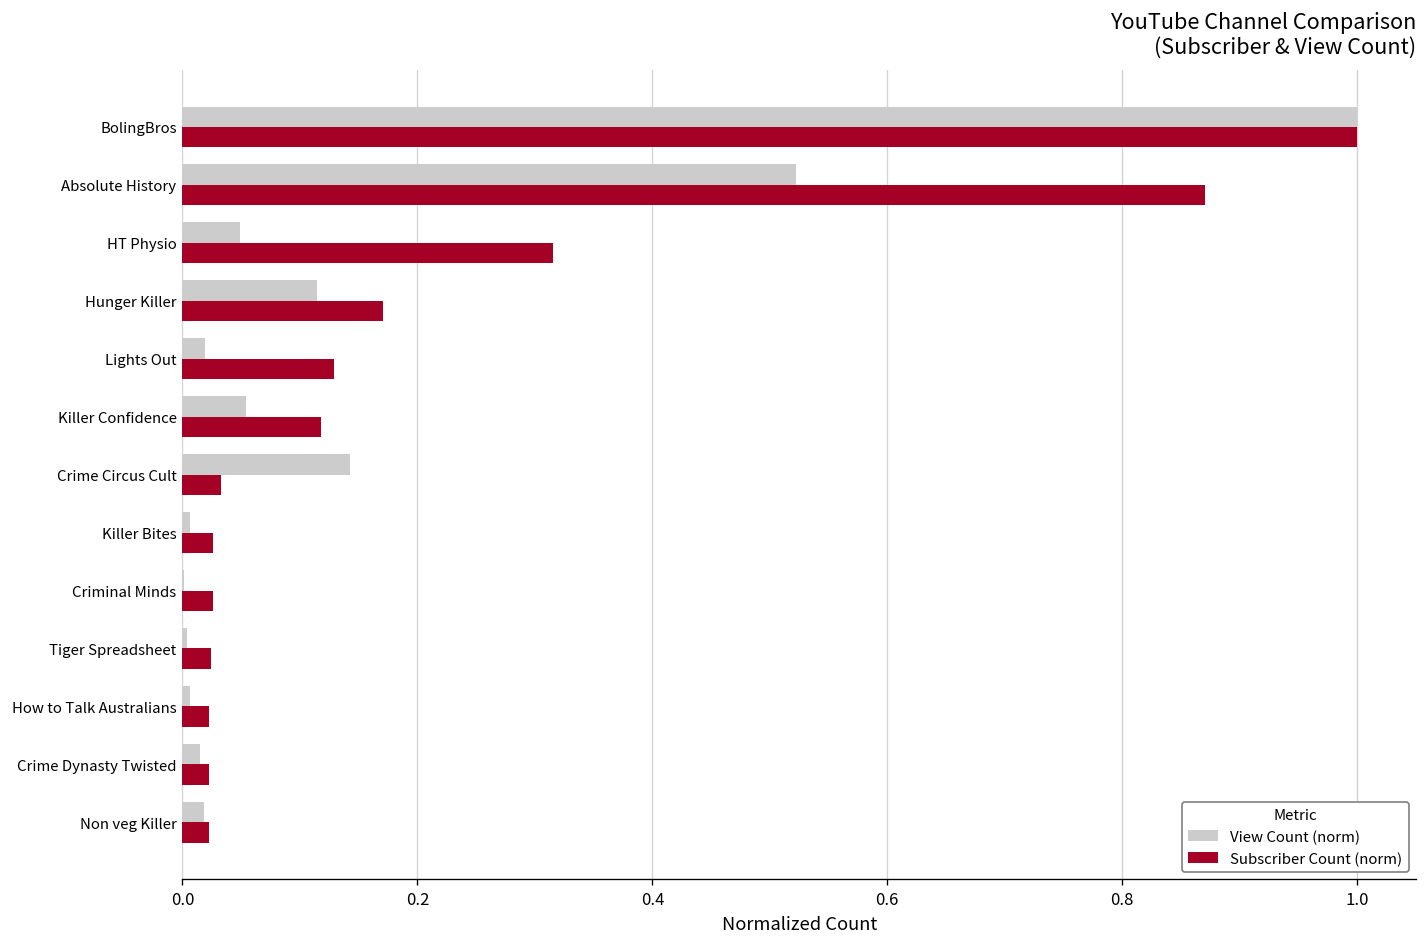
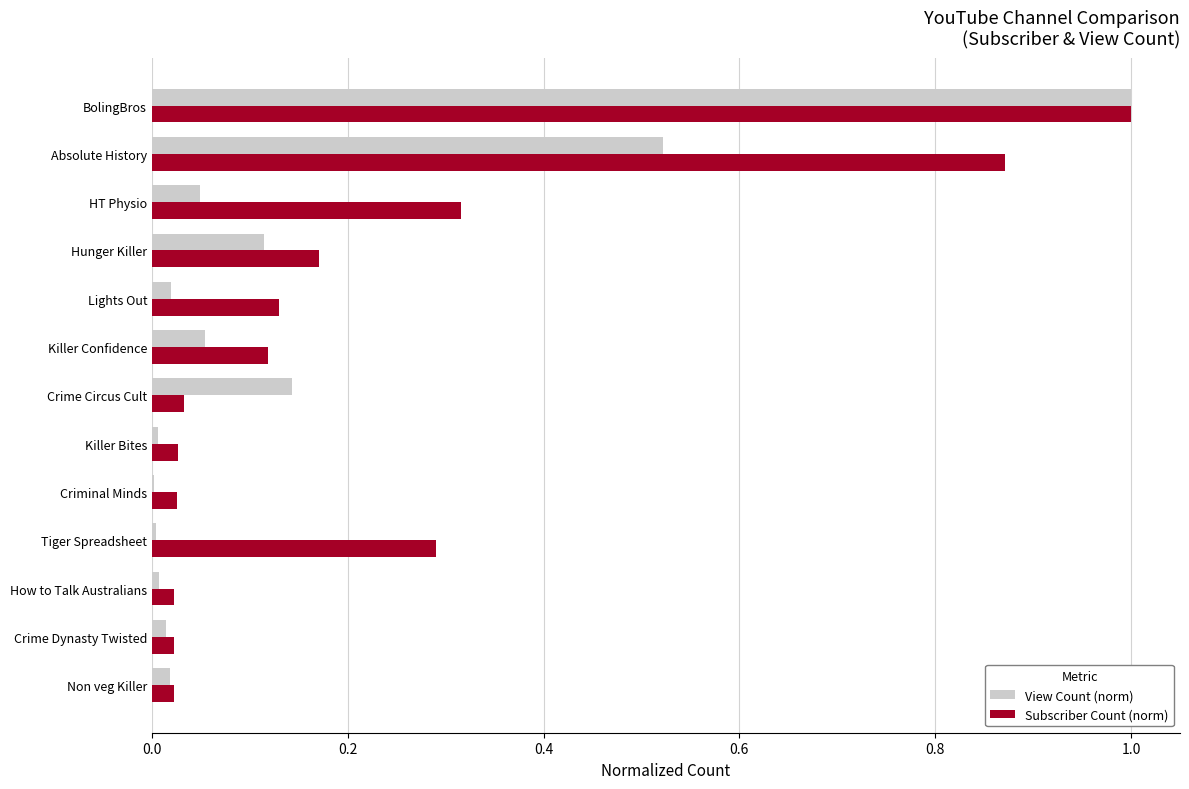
Subscriber Count (norm), Tiger Spreadsheet: 0.02 -> 0.29
